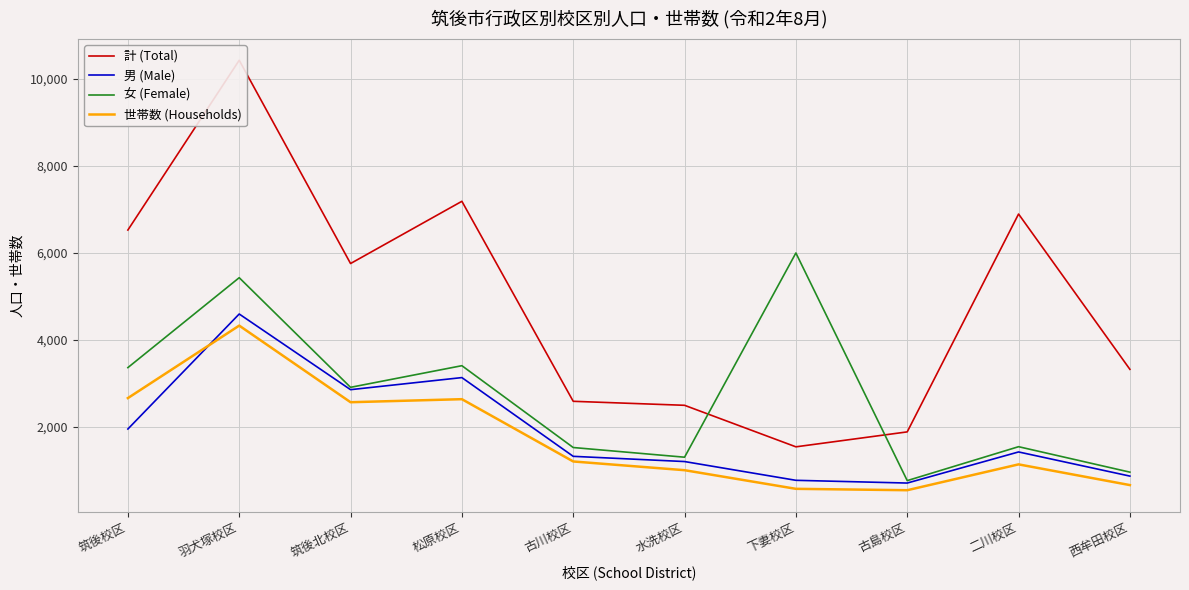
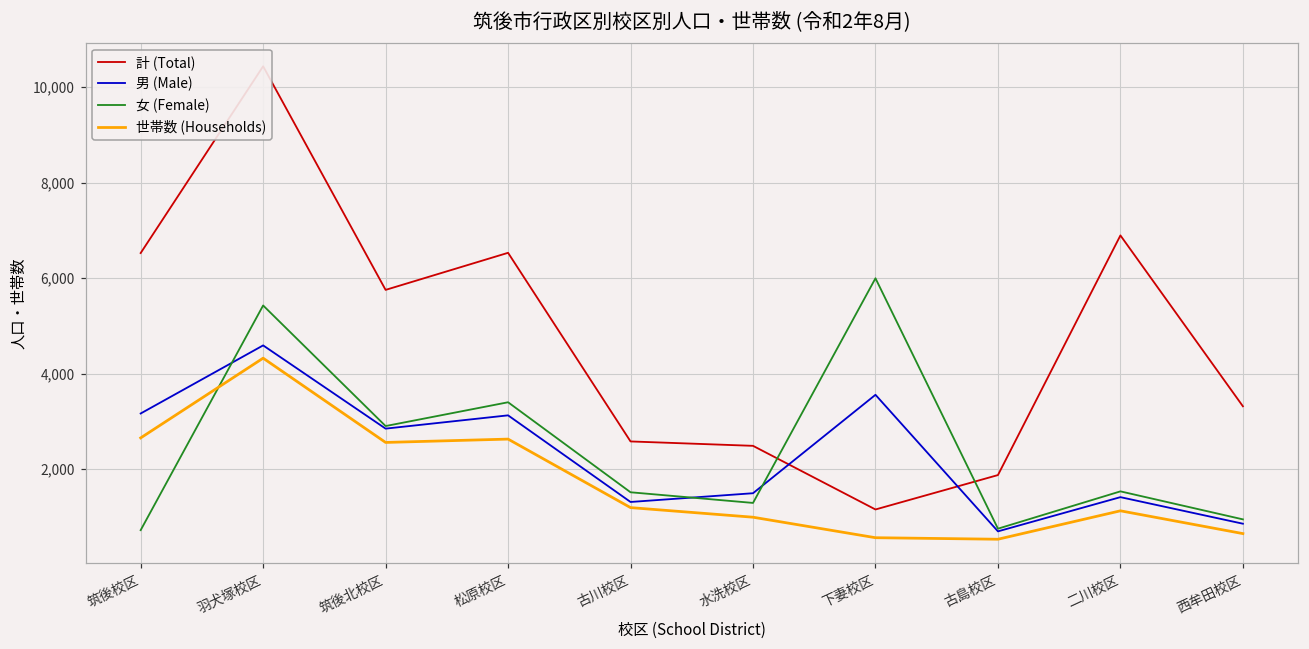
男 (Male), 筑後校区: 1,900 -> 3,200
女 (Female), 筑後校区: 3,400 -> 700
計 (Total), 松原校区: 7,200 -> 6,500
男 (Male), 水洗校区: 1,200 -> 1,500
計 (Total), 下妻校区: 1,500 -> 1,200
男 (Male), 下妻校区: 800 -> 3,600
